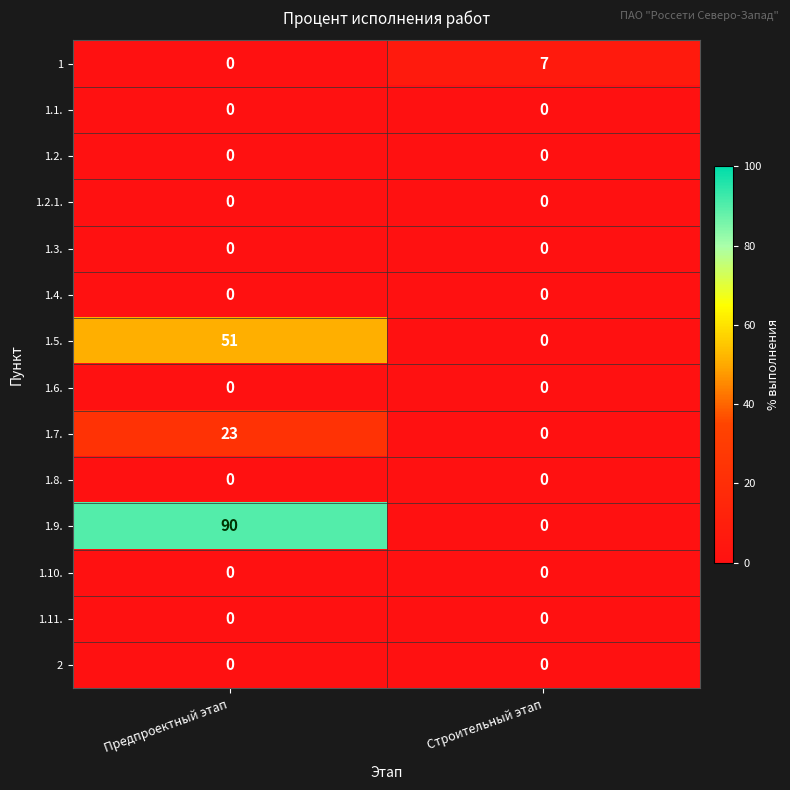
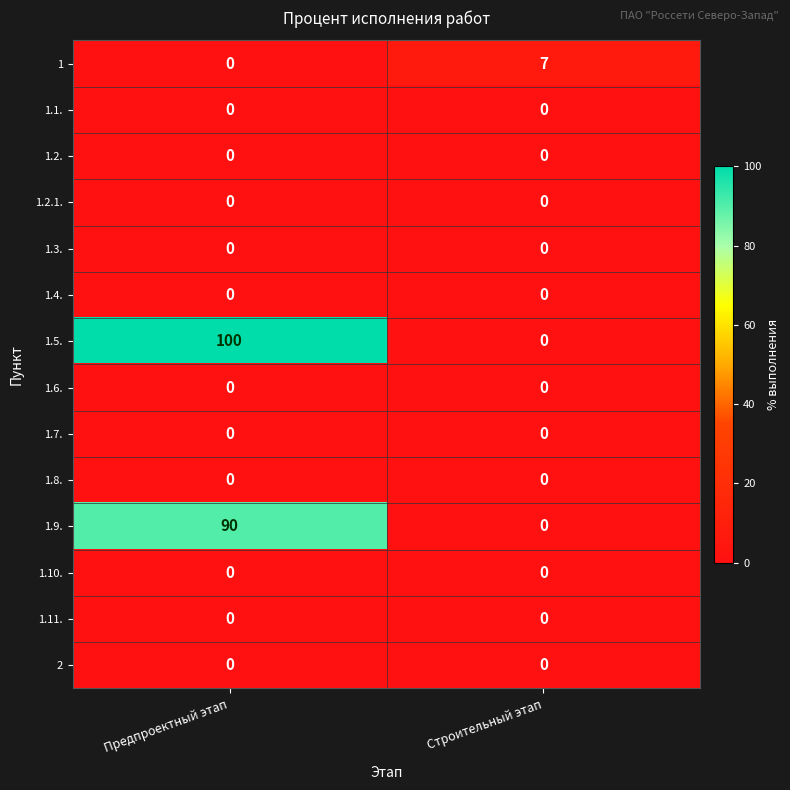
1.5., Предпроектный этап: 51 -> 100
1.7., Предпроектный этап: 23 -> 0
